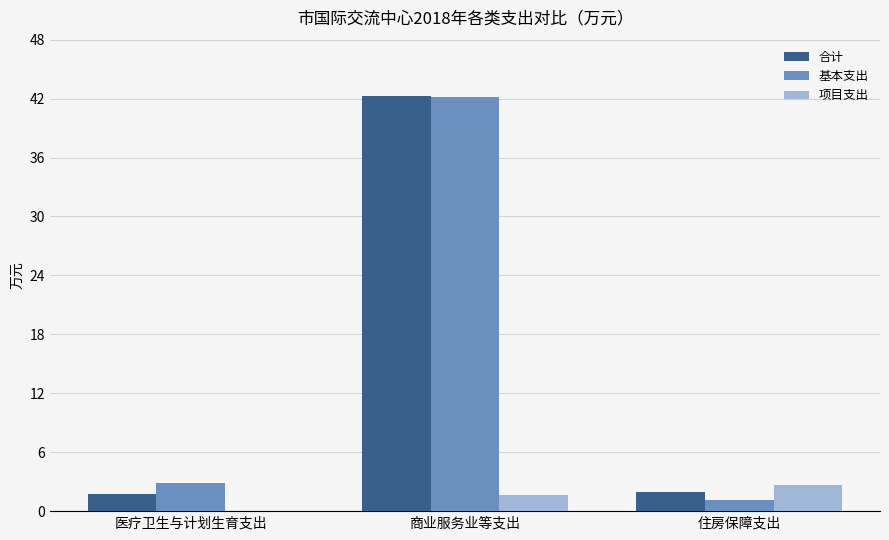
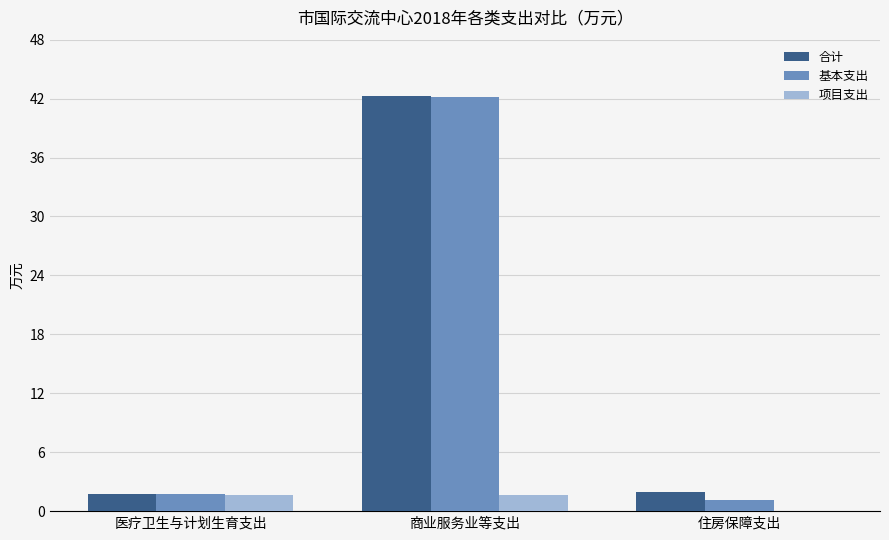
基本支出, 医疗卫生与计划生育支出: 3 -> 2
项目支出, 医疗卫生与计划生育支出: 0 -> 2
项目支出, 住房保障支出: 3 -> 0
